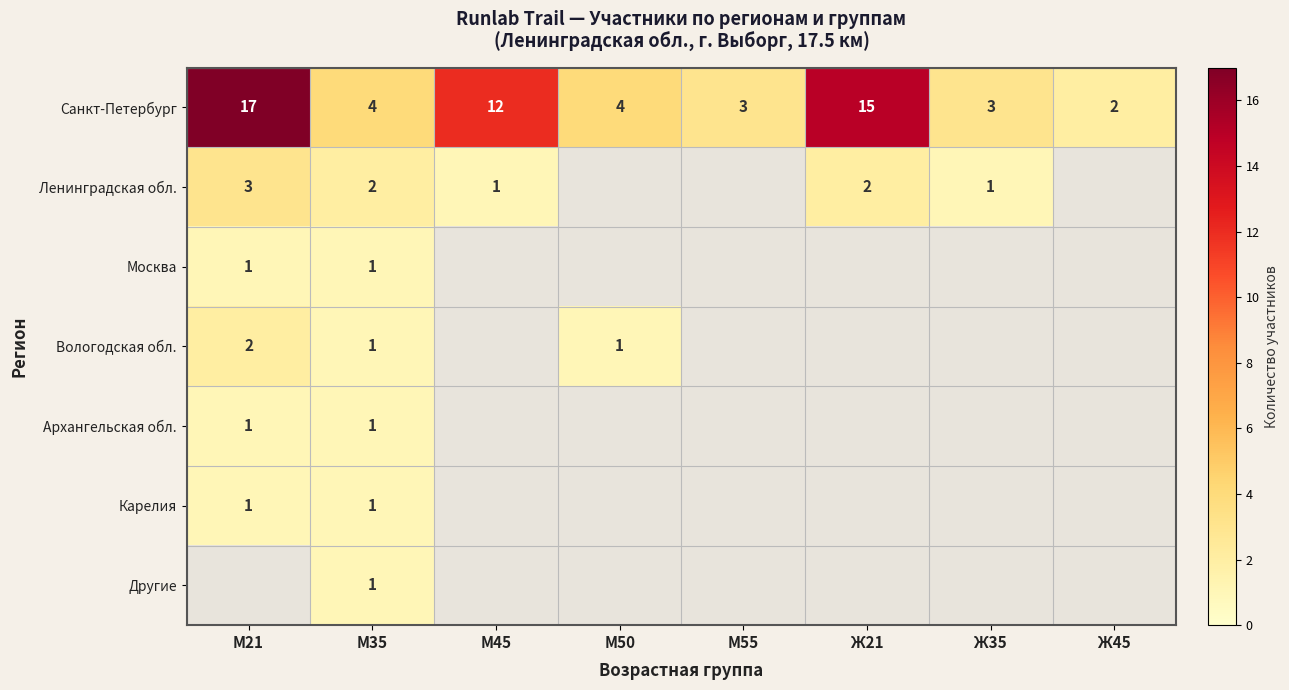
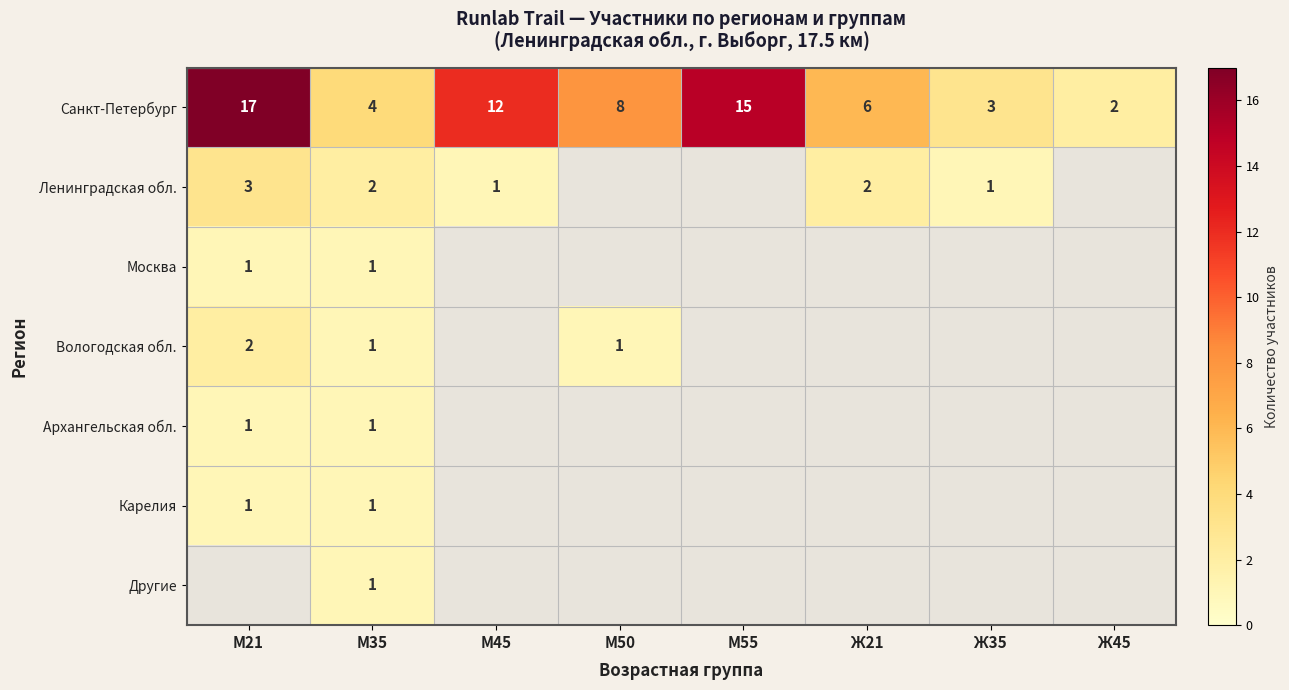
Санкт-Петербург, М50: 4 -> 8
Санкт-Петербург, М55: 3 -> 15
Санкт-Петербург, Ж21: 15 -> 6
